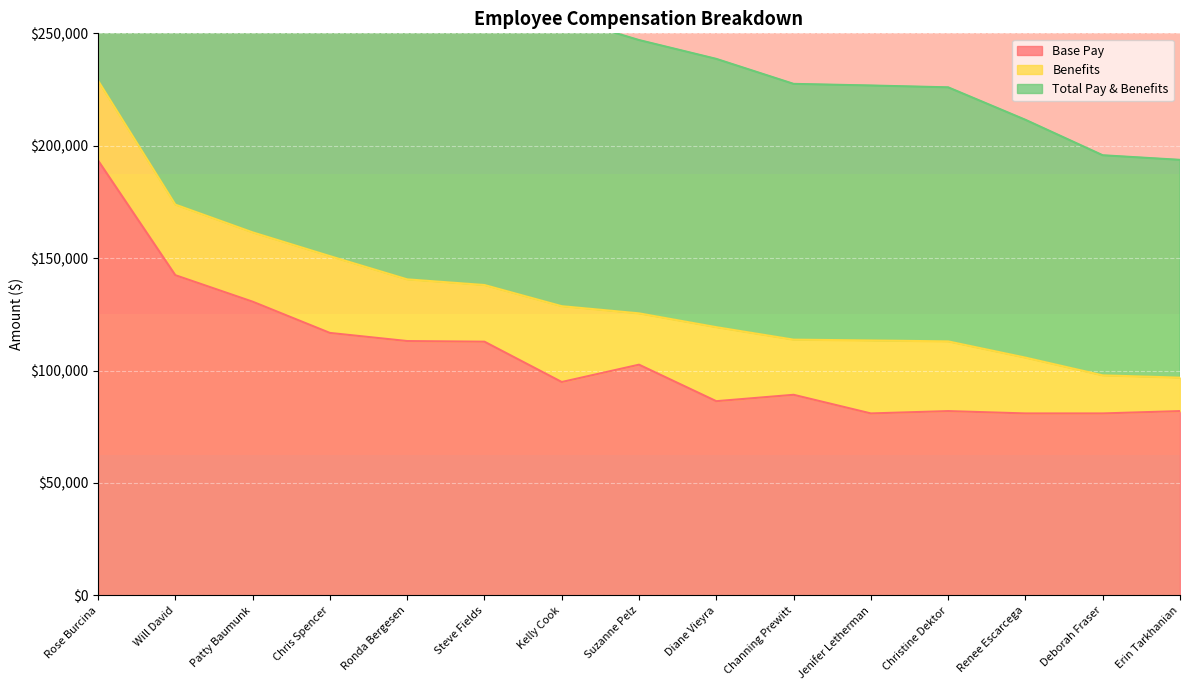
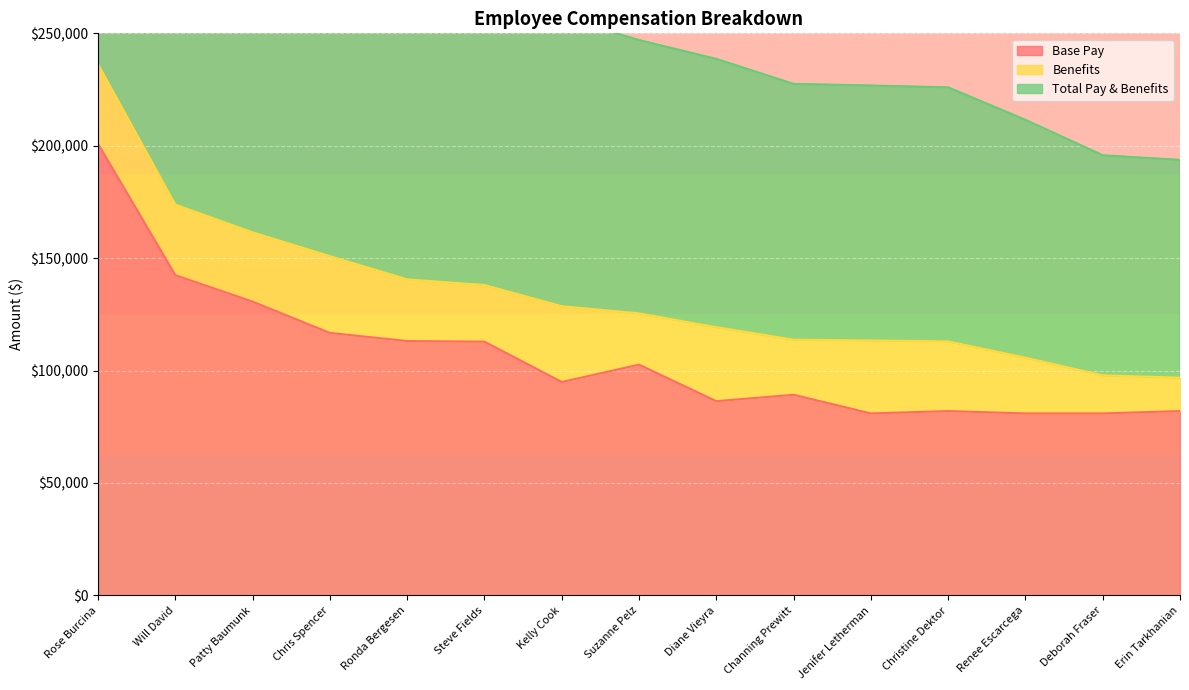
Base Pay, Rose Burcina: $193,000 -> $201,000
